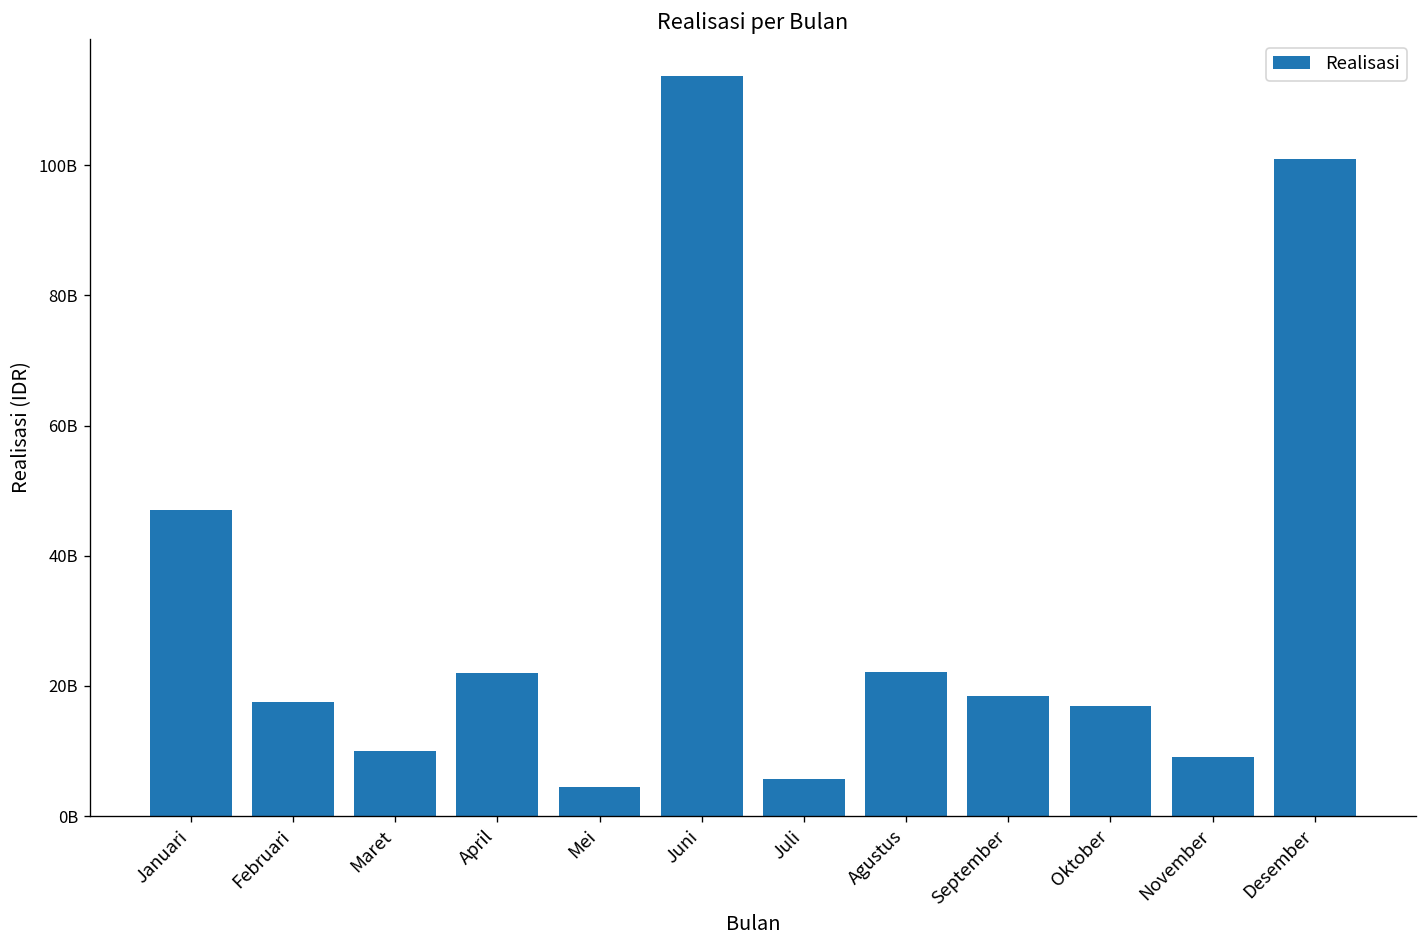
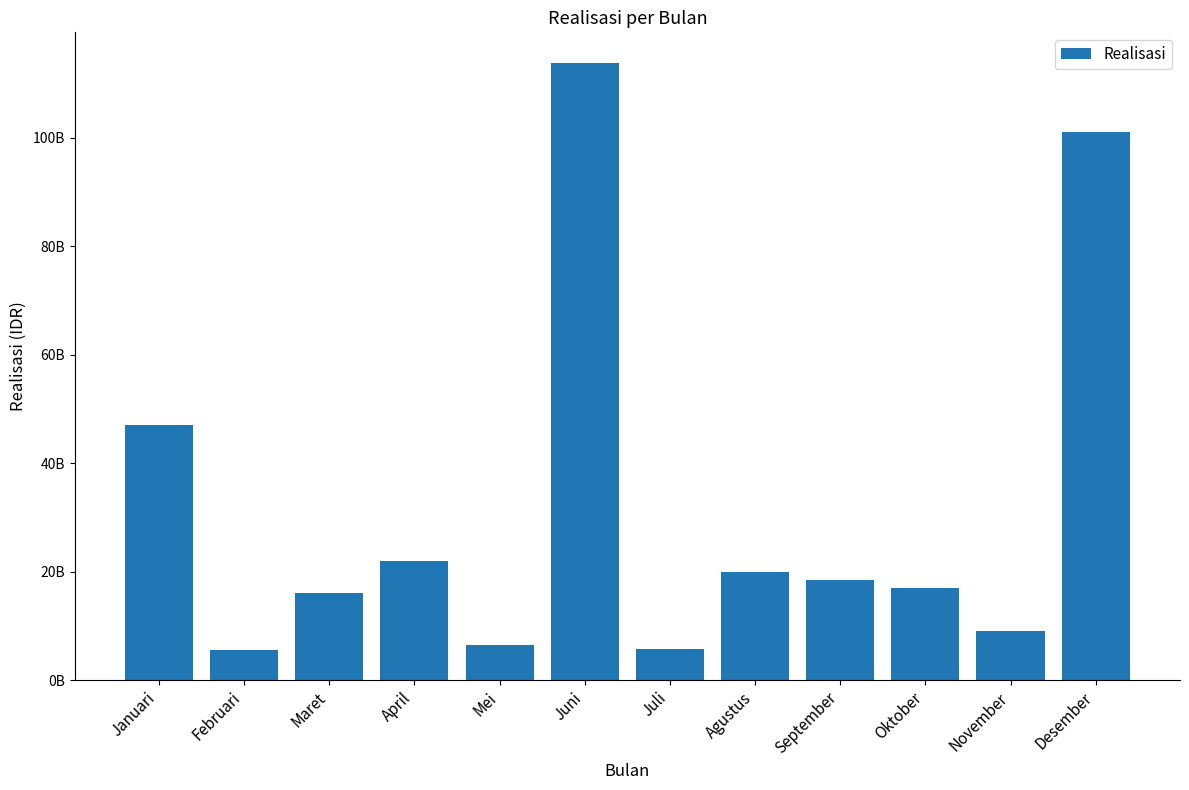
Februari: 18000000000 -> 6000000000
Maret: 10000000000 -> 16000000000
Mei: 4000000000 -> 6000000000
Agustus: 22000000000 -> 20000000000
